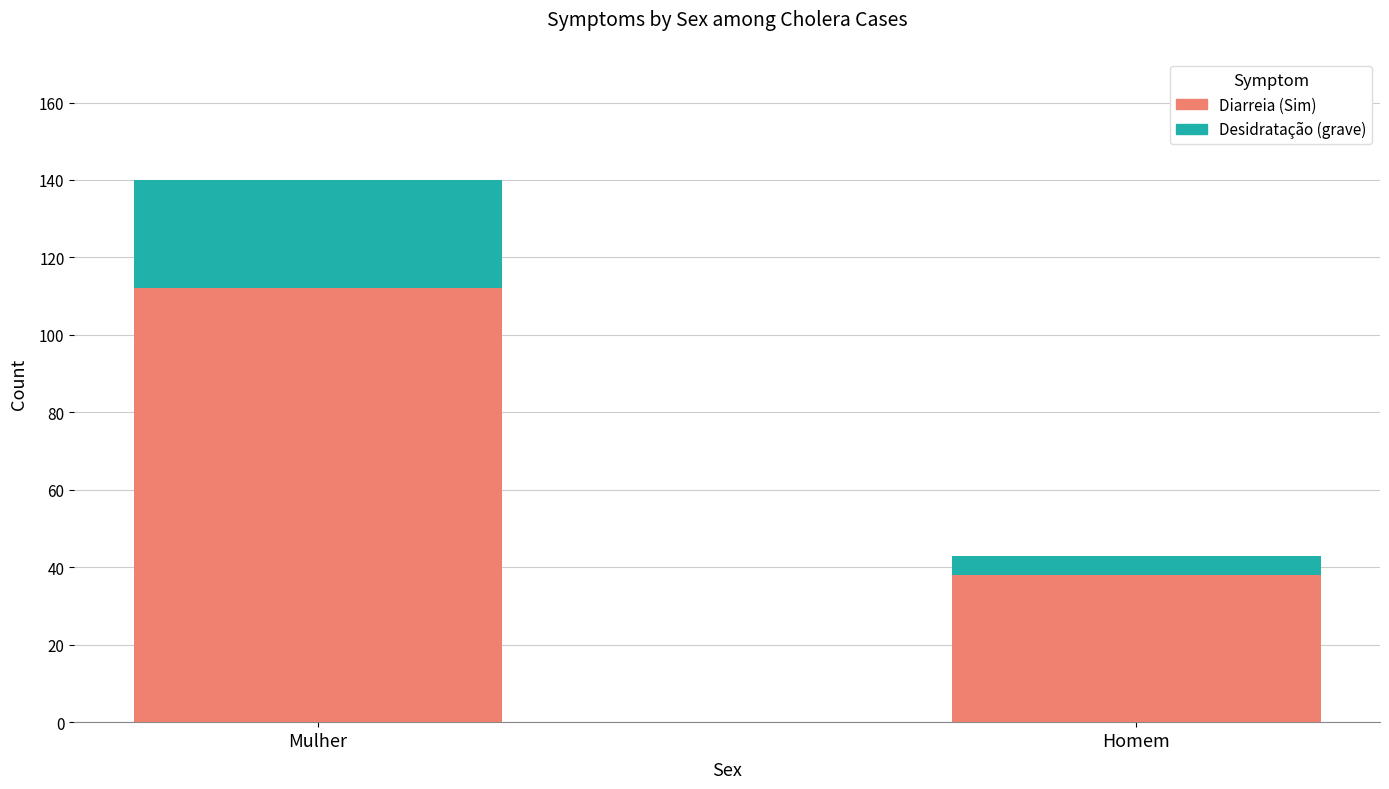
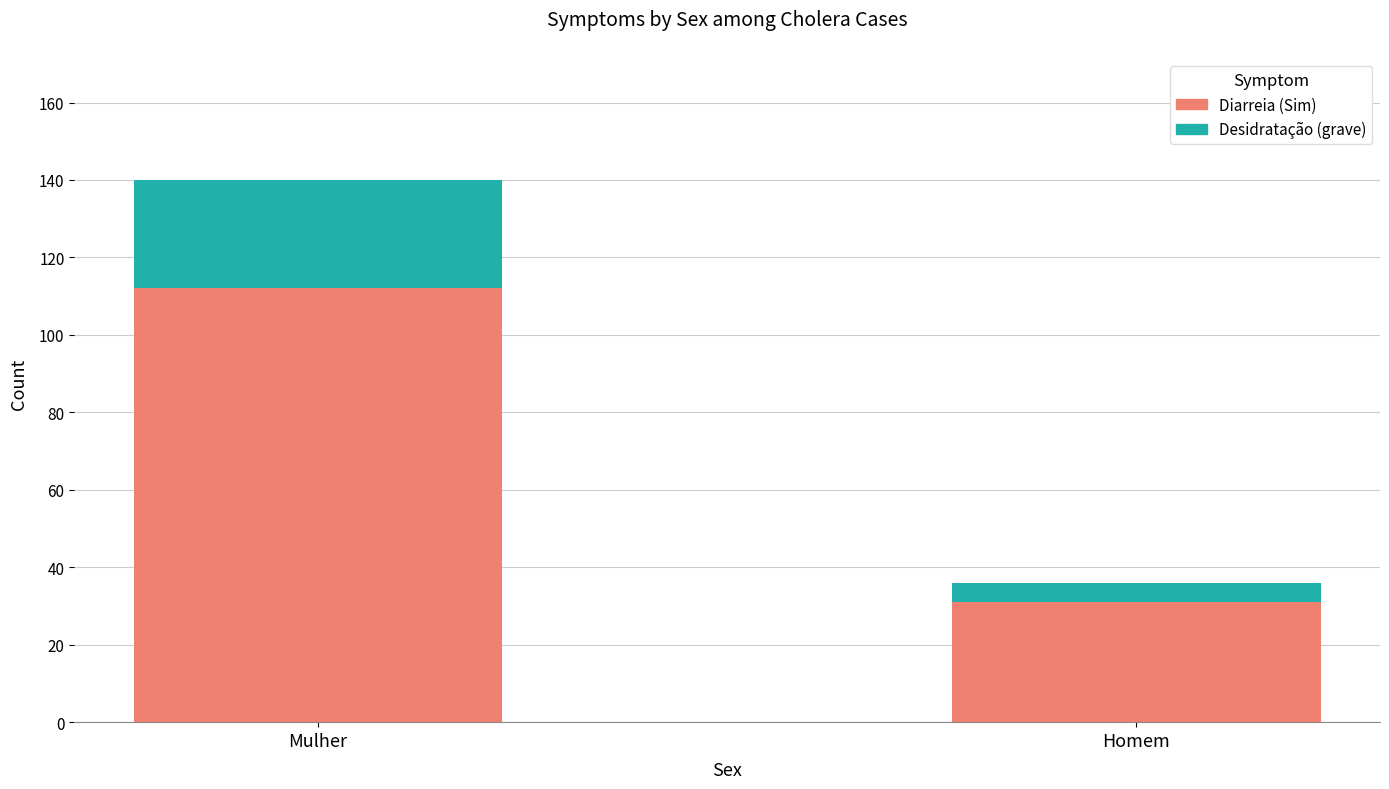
Diarreia (Sim), Homem: 38 -> 31
